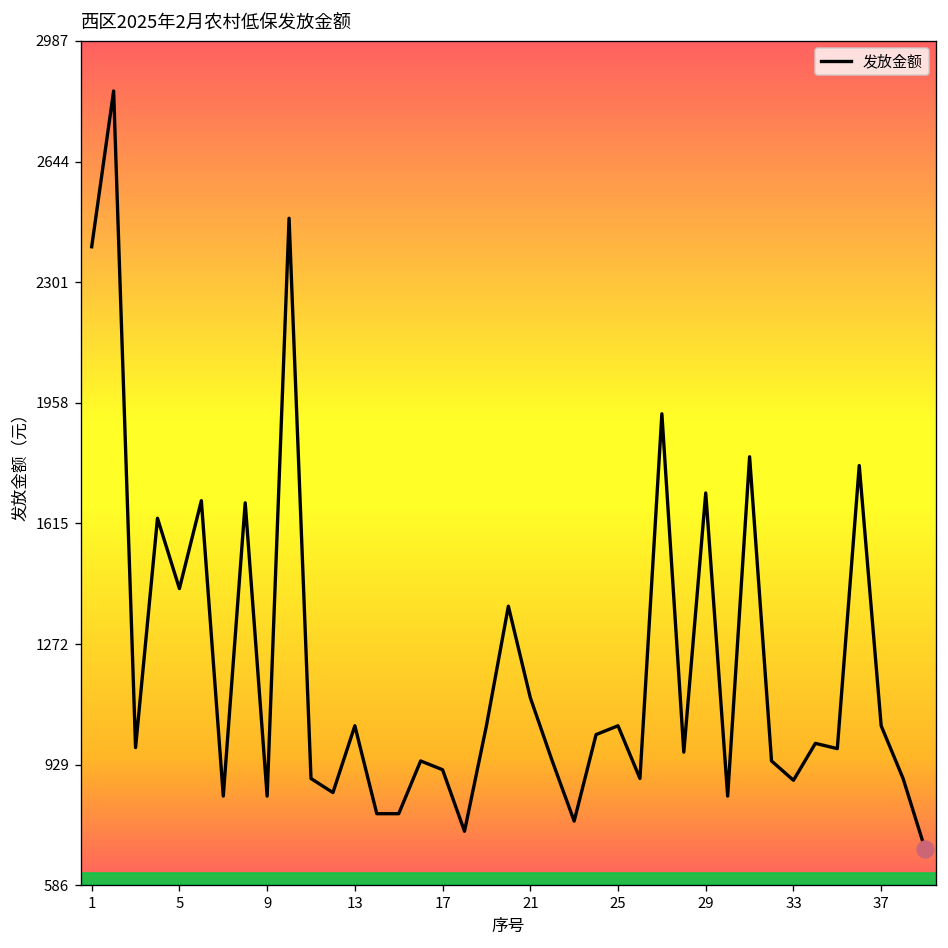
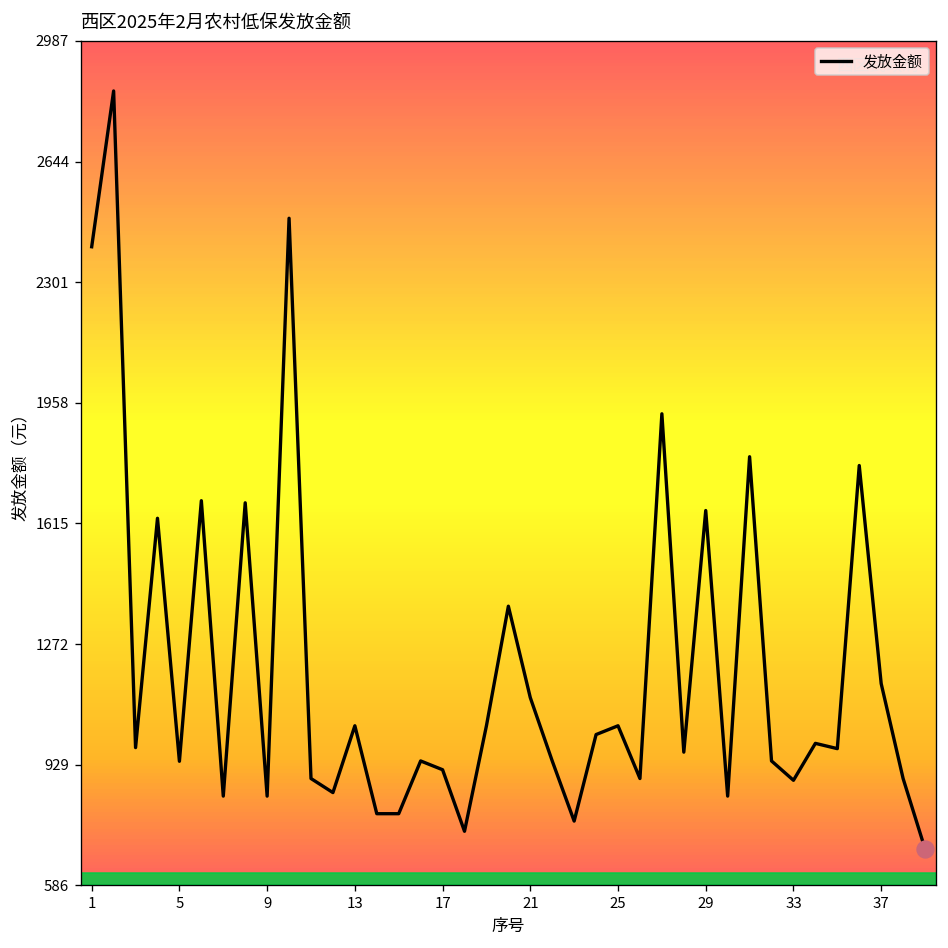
发放金额, 5: 1430 -> 940
发放金额, 29: 1700 -> 1650
发放金额, 37: 1040 -> 1160
